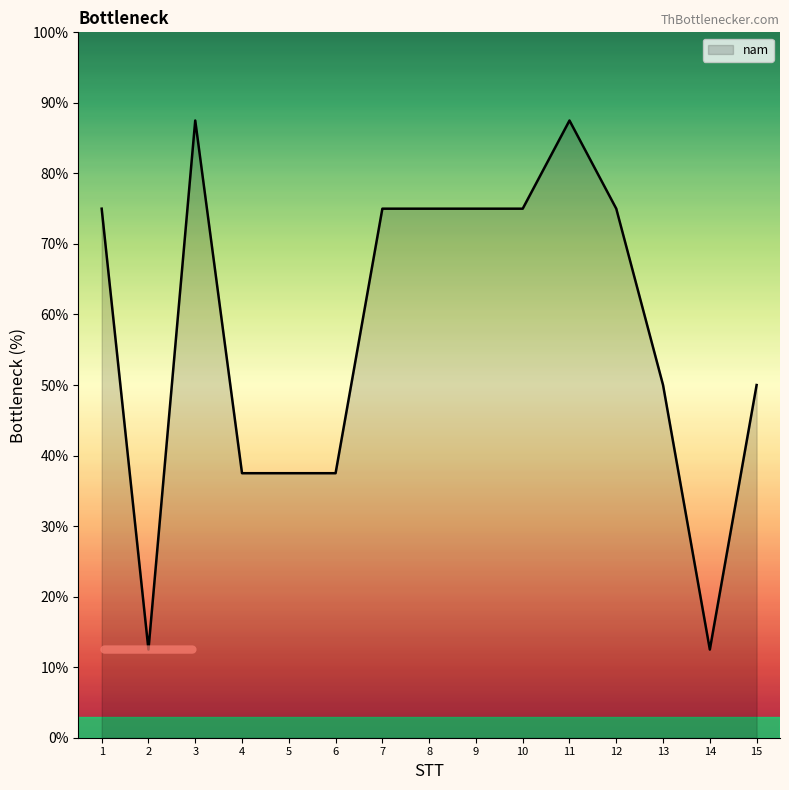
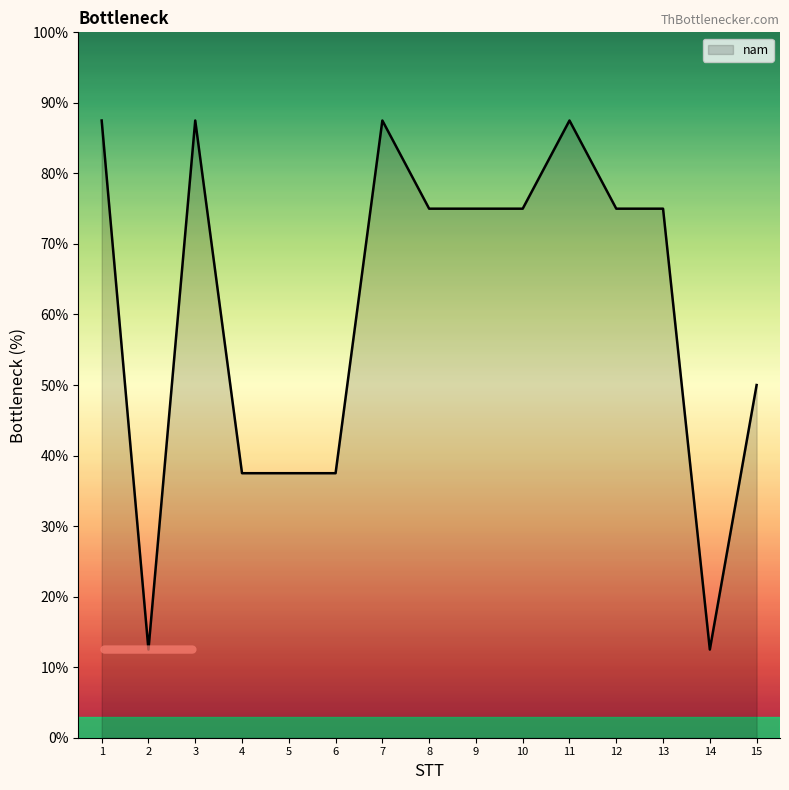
1: 75% -> 88%
7: 75% -> 88%
13: 50% -> 75%
